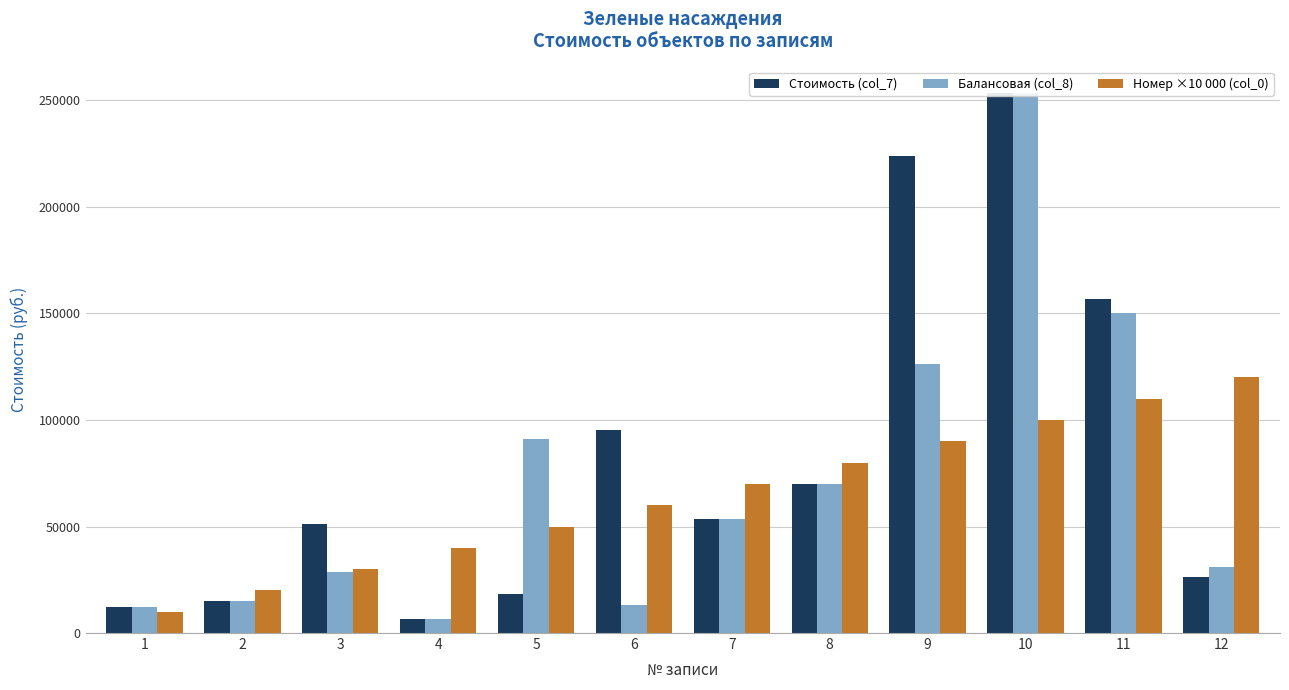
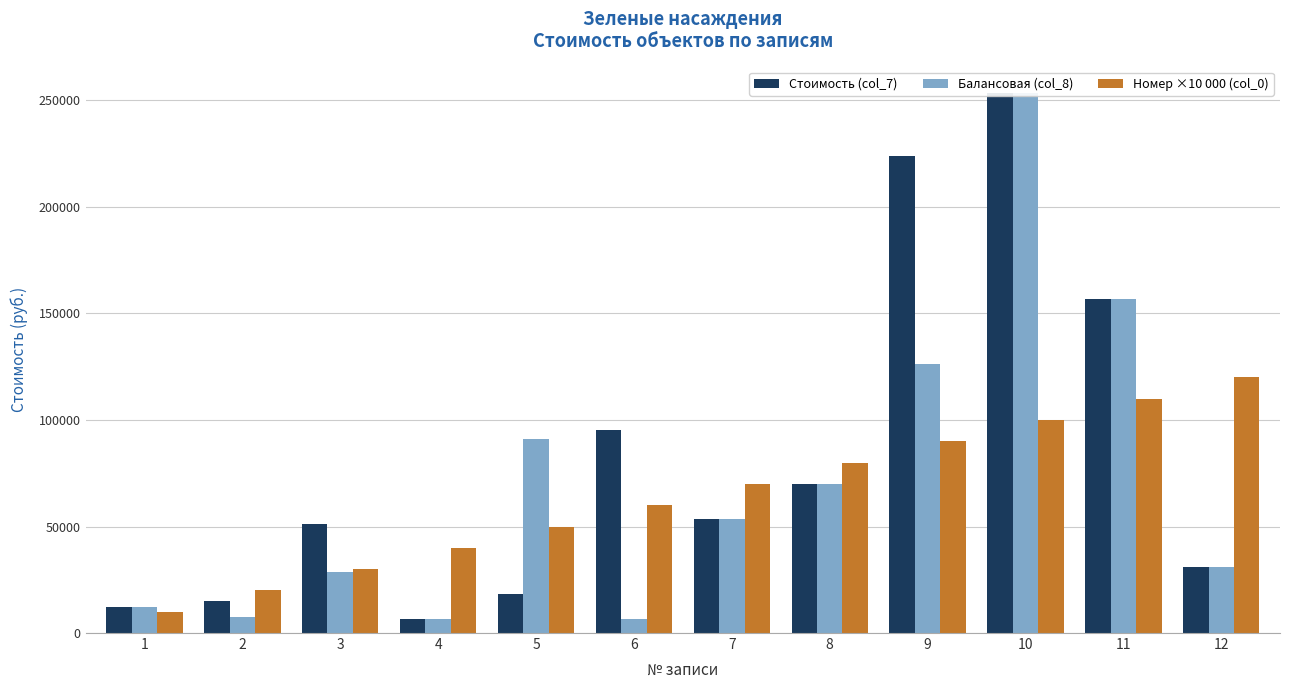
Балансовая (col_8), 2: 15000 -> 7000
Балансовая (col_8), 6: 13000 -> 7000
Балансовая (col_8), 11: 150000 -> 157000
Стоимость (col_7), 12: 26000 -> 31000
